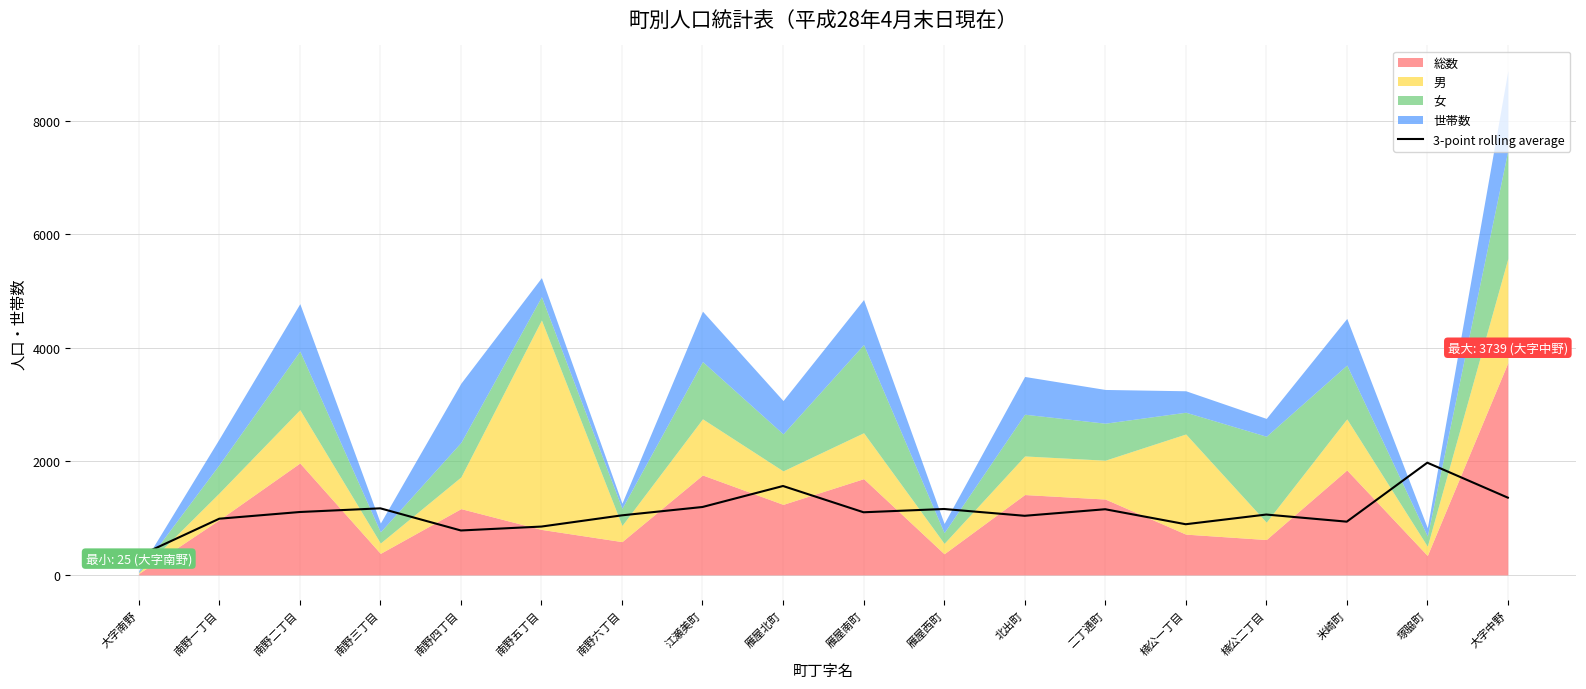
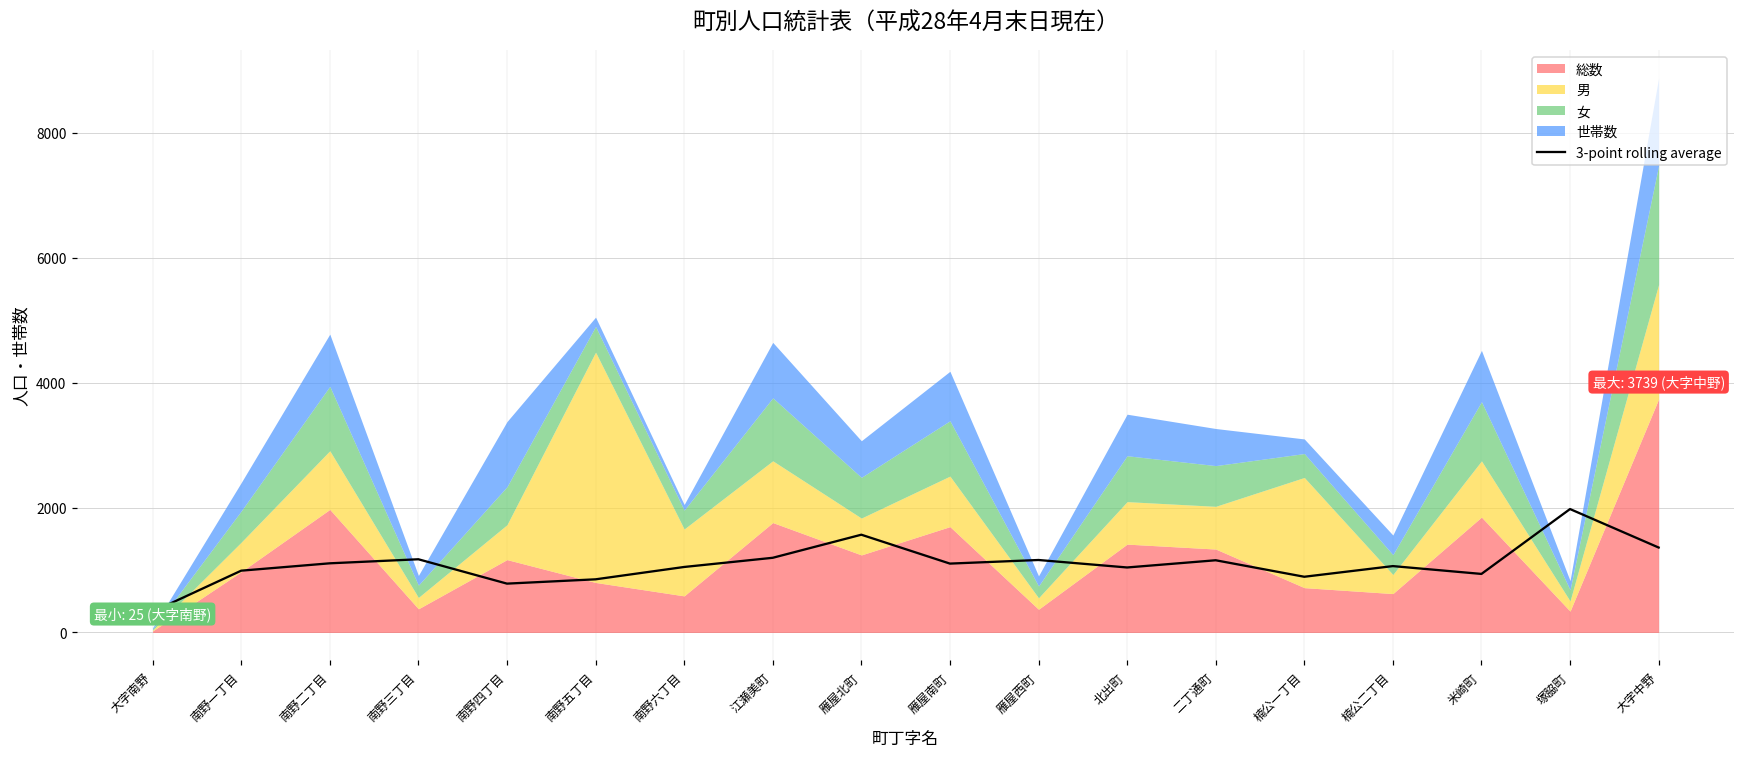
世帯数, 南野五丁目: 300 -> 100
男, 南野六丁目: 300 -> 1100
女, 雁屋南町: 1600 -> 900
世帯数, 楠公一丁目: 400 -> 200
女, 楠公二丁目: 1500 -> 300
